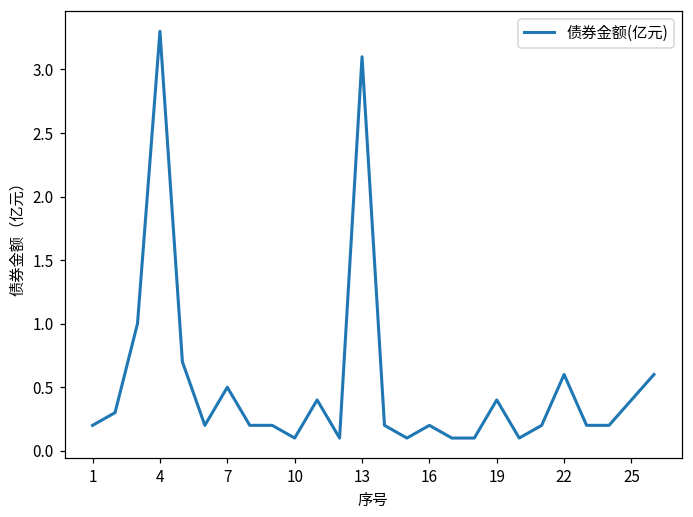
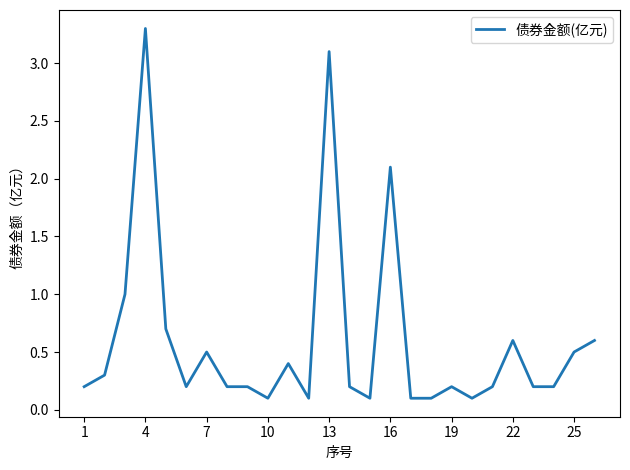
16: 0.2 -> 2.1
19: 0.4 -> 0.2
25: 0.4 -> 0.5
